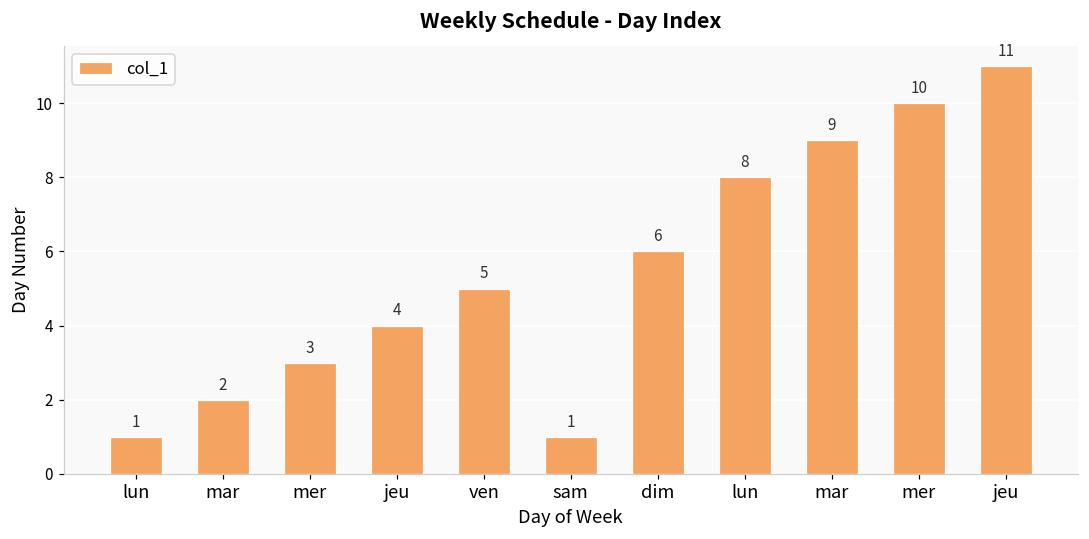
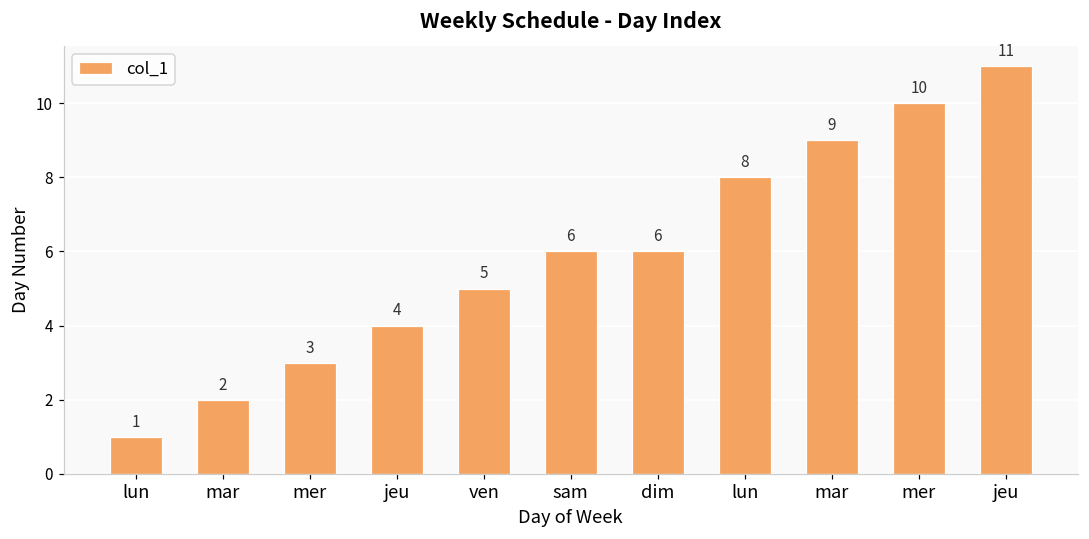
sam: 1 -> 6
